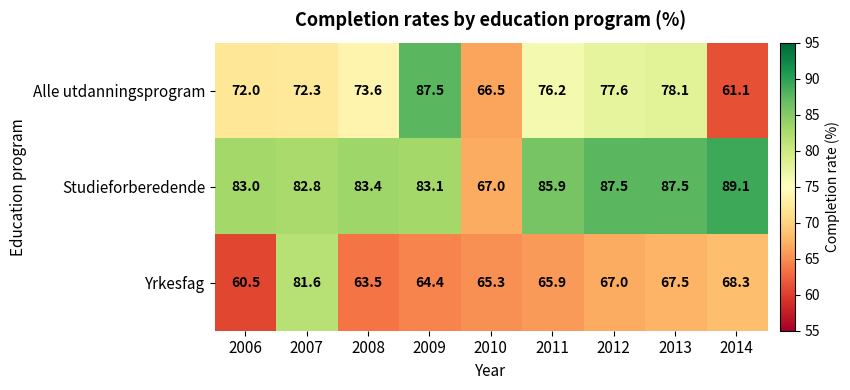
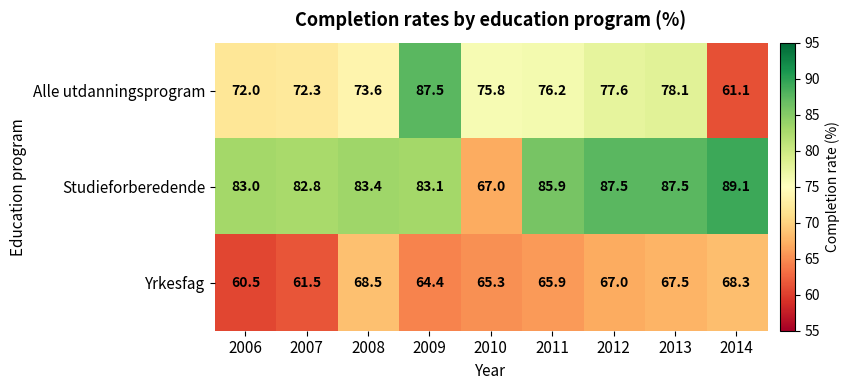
Alle utdanningsprogram, 2010: 66.5 -> 75.8
Yrkesfag, 2007: 81.6 -> 61.5
Yrkesfag, 2008: 63.5 -> 68.5
